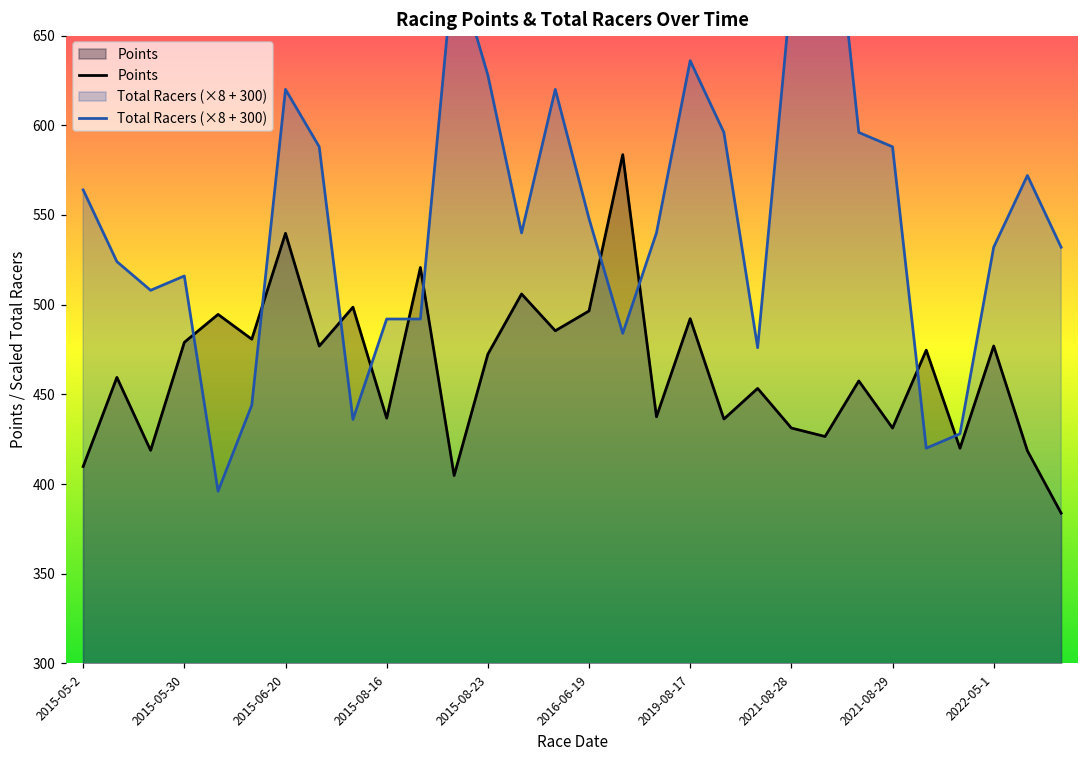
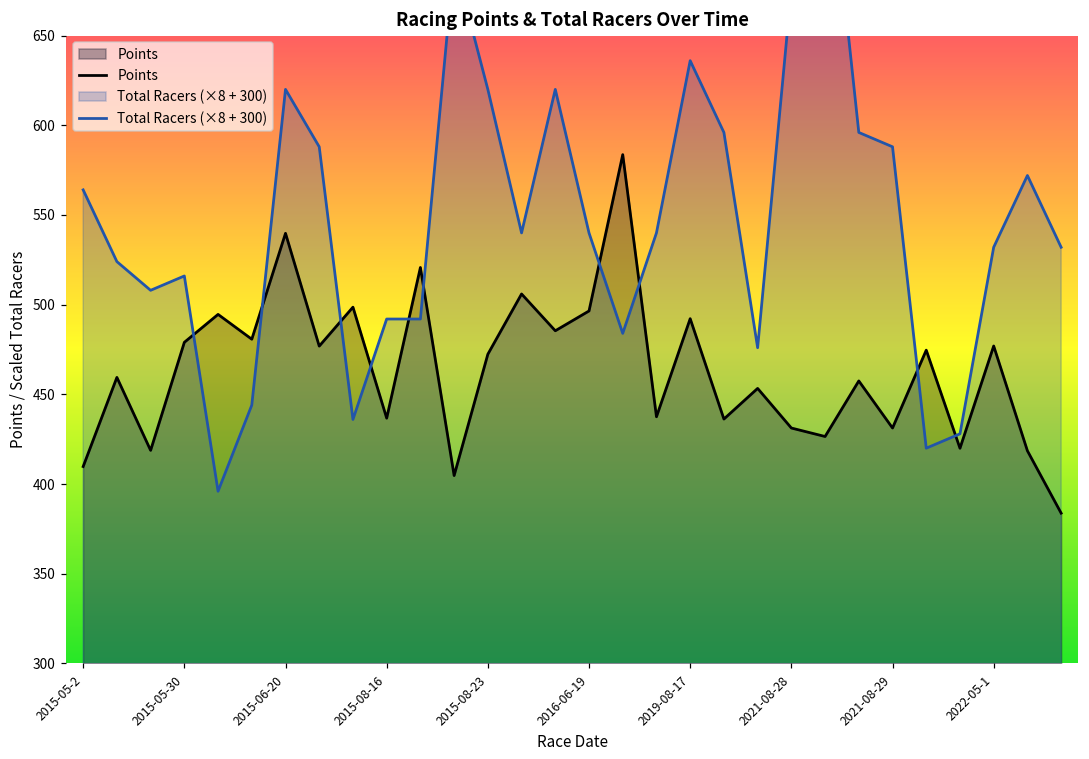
Total Racers (×8 + 300), 2015-08-23: 628 -> 620
Total Racers (×8 + 300), 2016-06-19: 548 -> 540
